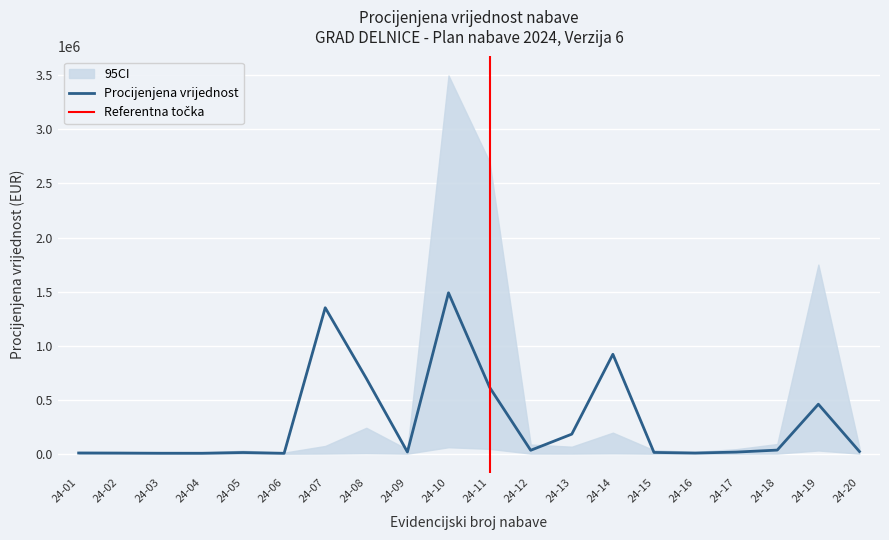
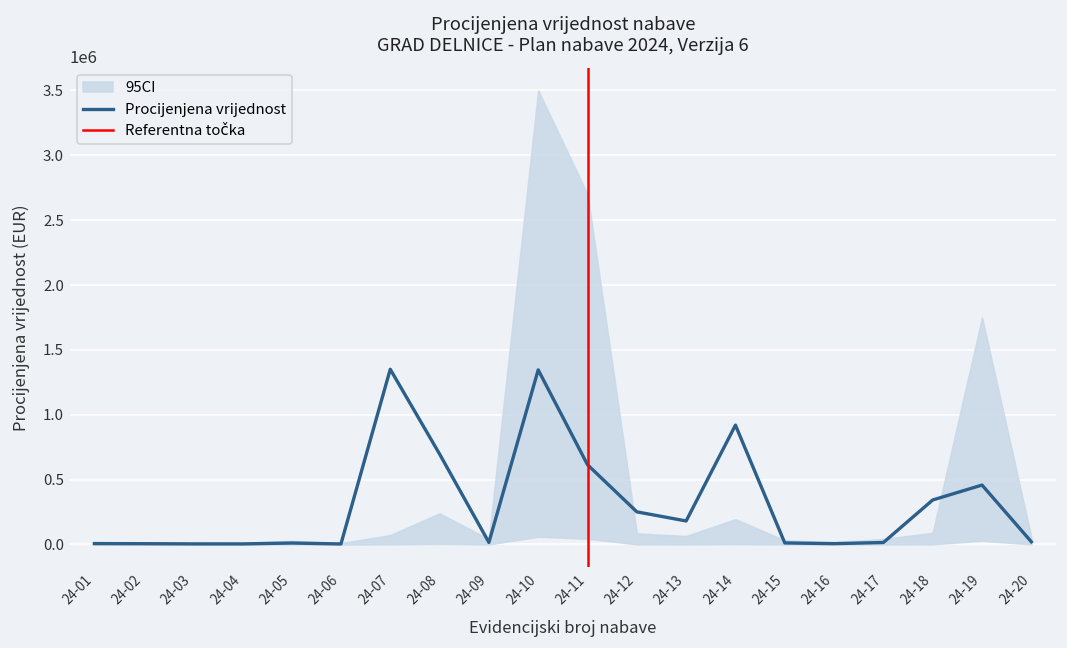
Procijenjena vrijednost, 24-10: 1490000 -> 1350000
Procijenjena vrijednost, 24-12: 30000 -> 250000
Procijenjena vrijednost, 24-18: 30000 -> 340000
